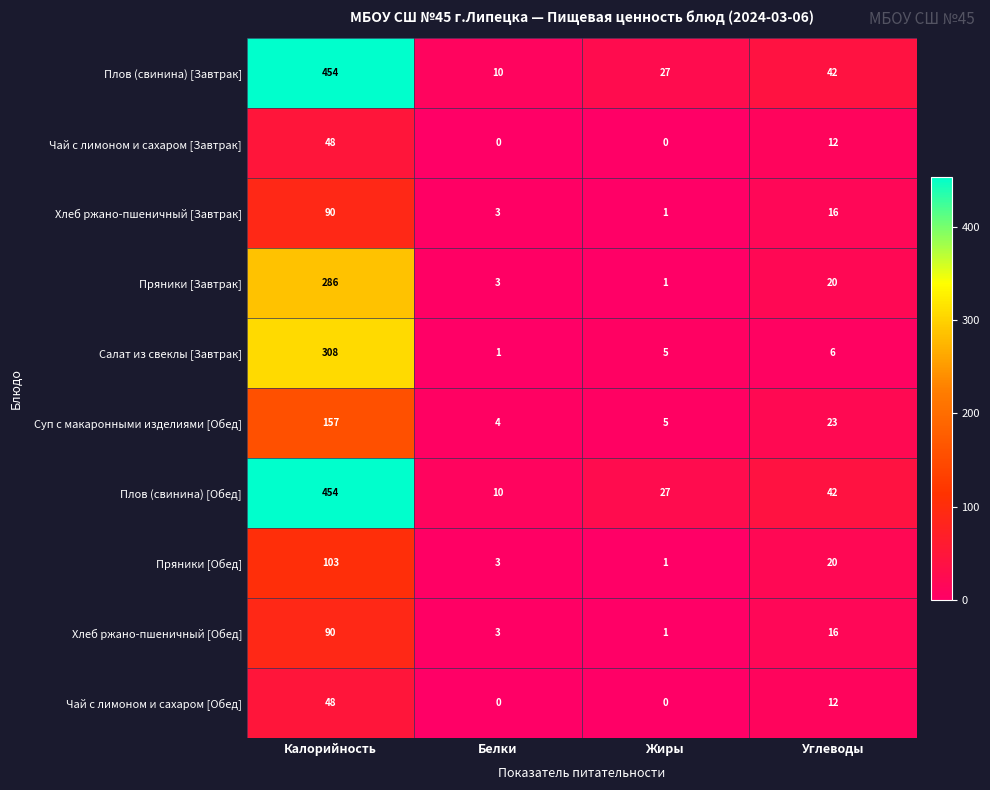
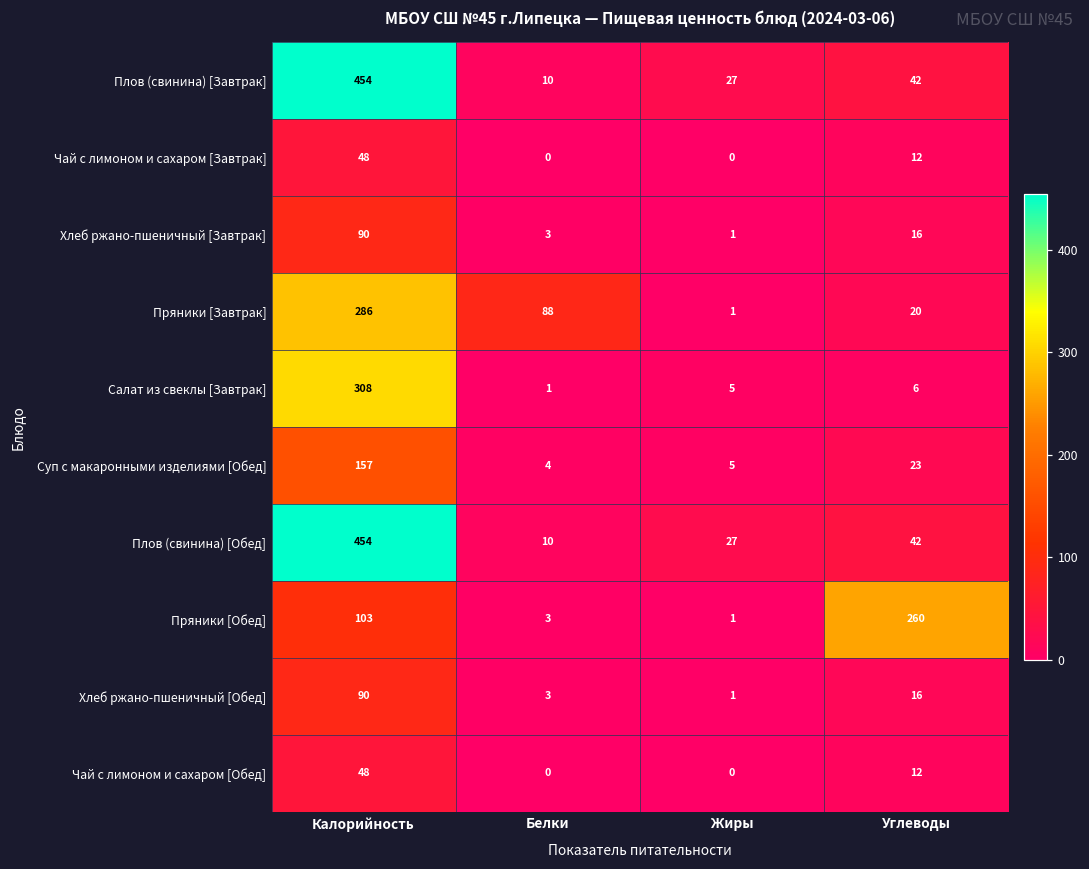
Пряники [Завтрак], Белки: 3 -> 88
Пряники [Обед], Углеводы: 20 -> 260
